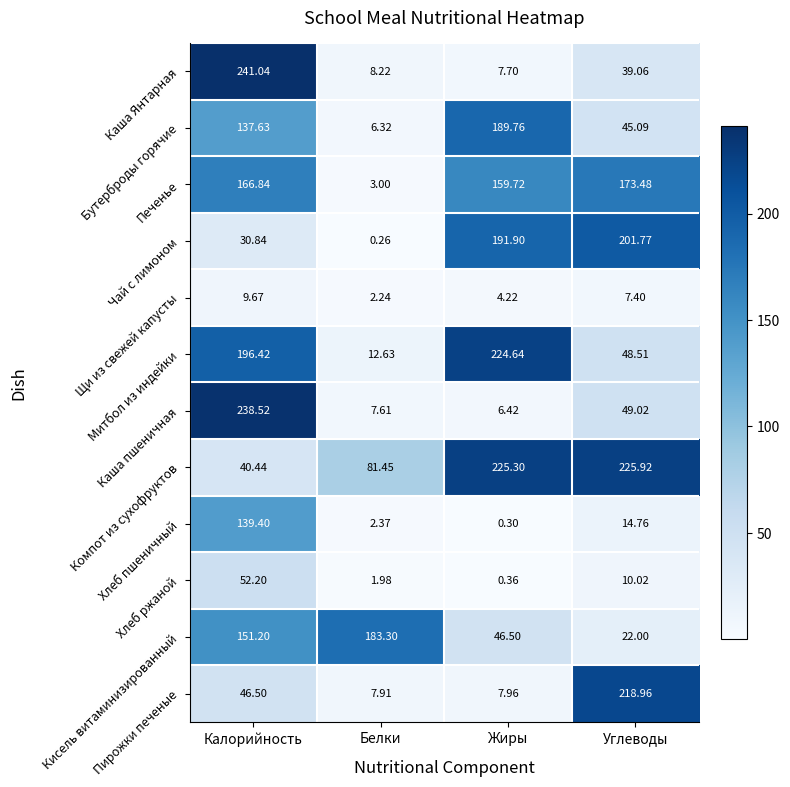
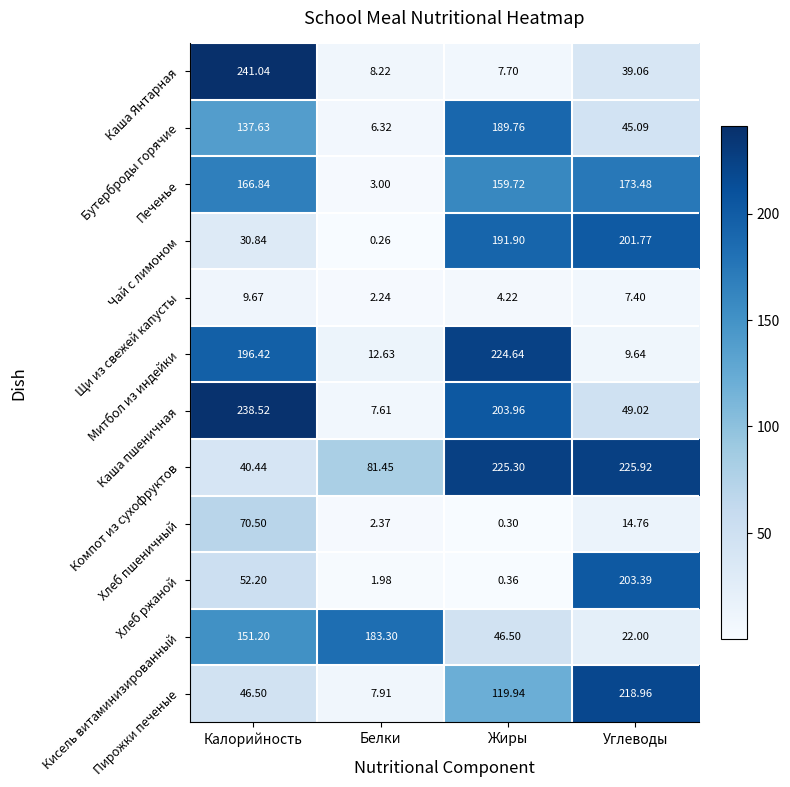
Митбол из индейки, Углеводы: 48.51 -> 9.64
Каша пшеничная, Жиры: 6.42 -> 203.96
Хлеб пшеничный, Калорийность: 139.40 -> 70.50
Хлеб ржаной, Углеводы: 10.02 -> 203.39
Пирожки печеные, Жиры: 7.96 -> 119.94
